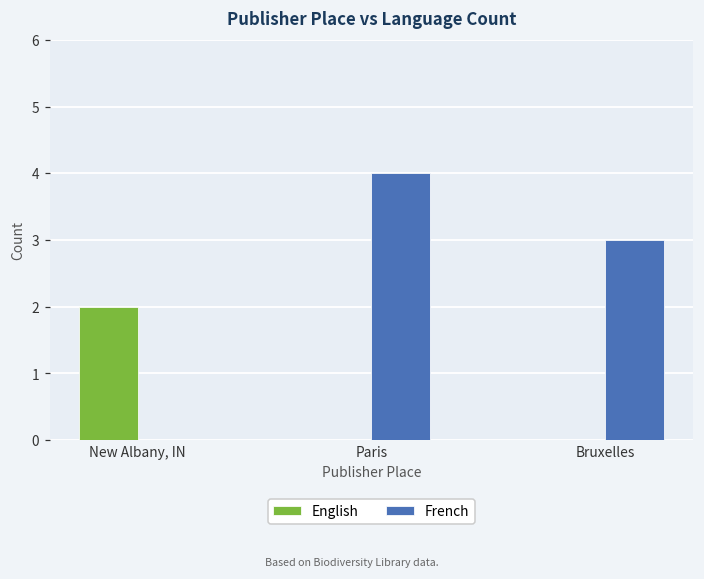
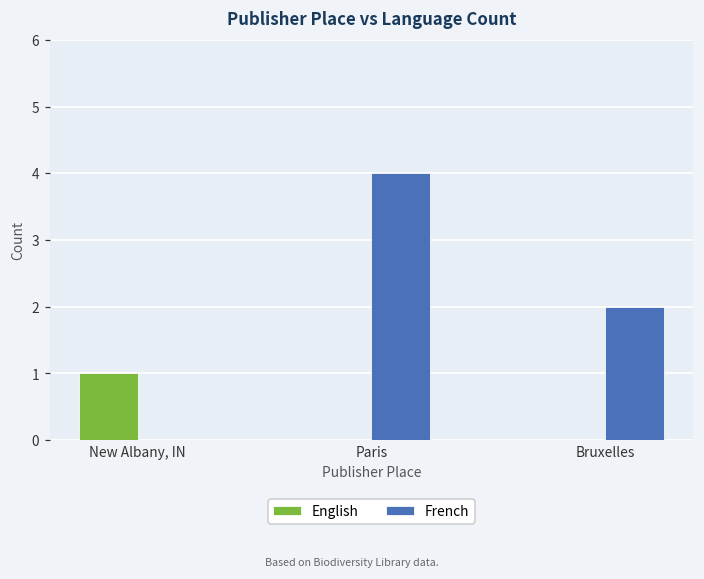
English, New Albany, IN: 2 -> 1
French, Bruxelles: 3 -> 2
